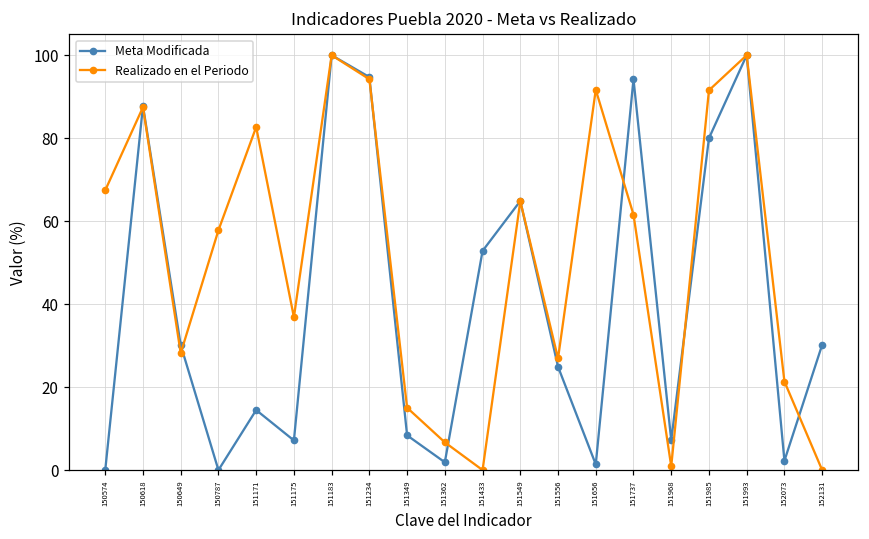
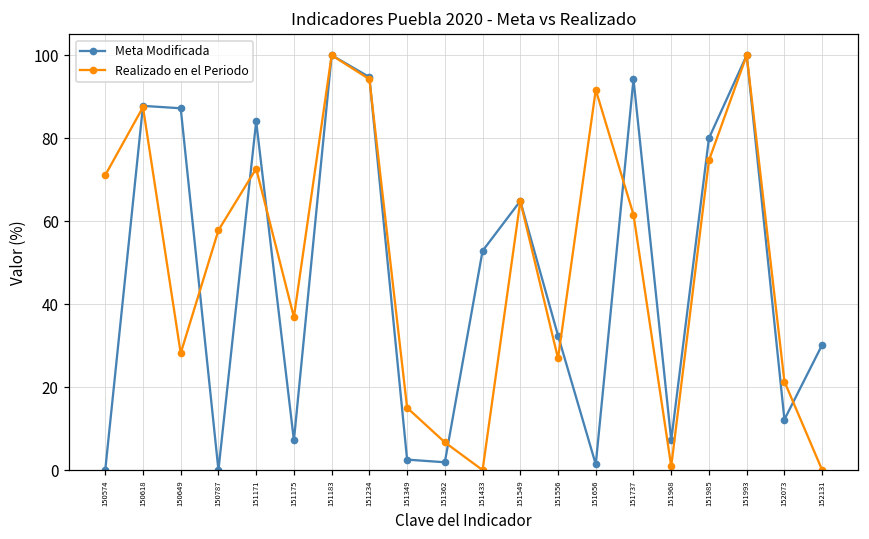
Realizado en el Periodo, 150574: 67 -> 71
Meta Modificada, 150649: 30 -> 87
Meta Modificada, 151171: 14 -> 84
Realizado en el Periodo, 151171: 83 -> 73
Meta Modificada, 151349: 8 -> 3
Meta Modificada, 151556: 25 -> 32
Realizado en el Periodo, 151985: 92 -> 75
Meta Modificada, 152073: 2 -> 12
